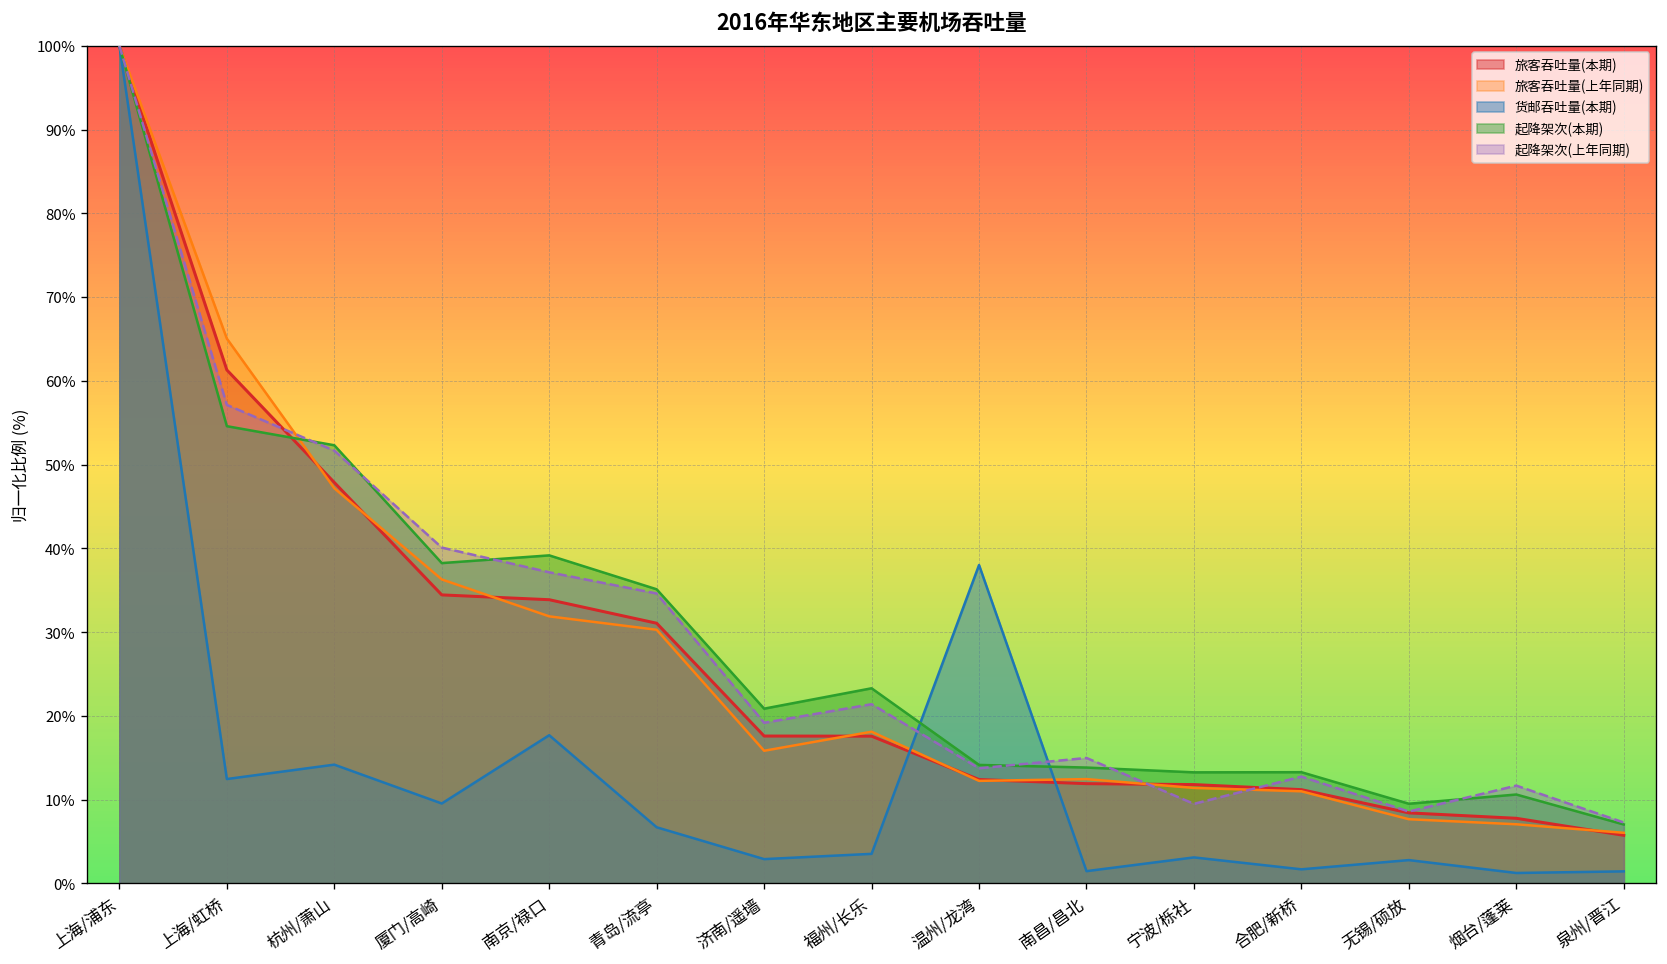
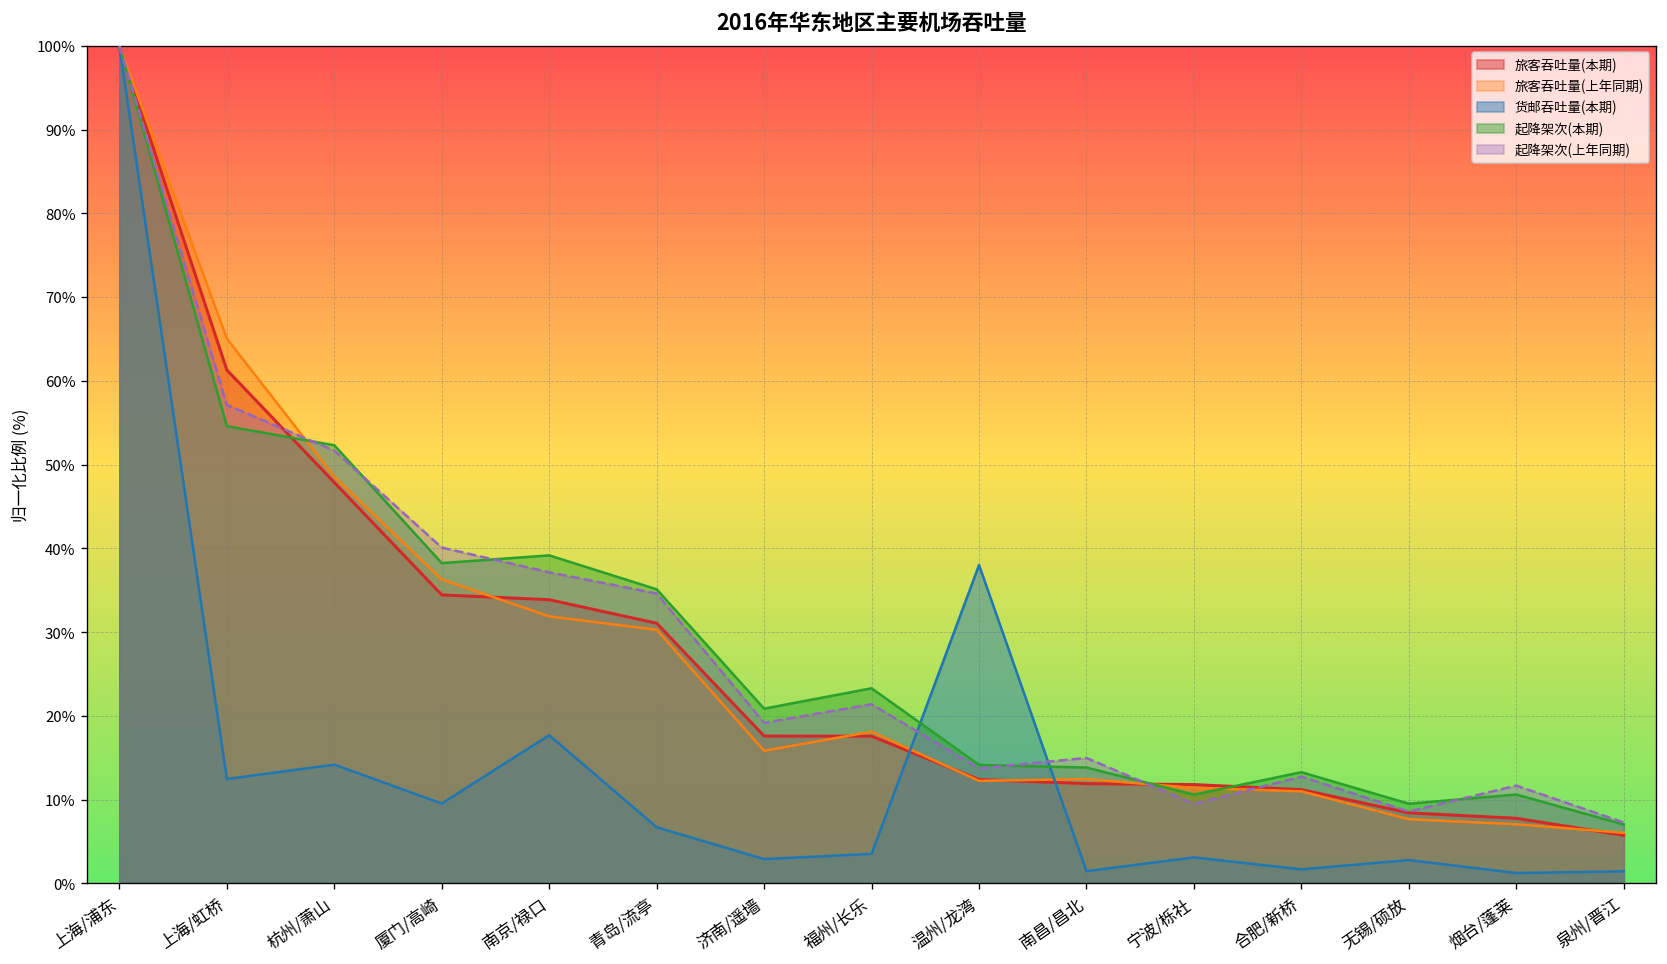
旅客吞吐量(上年同期), 杭州/萧山: 47% -> 49%
起降架次(本期), 宁波/栎社: 13% -> 11%
